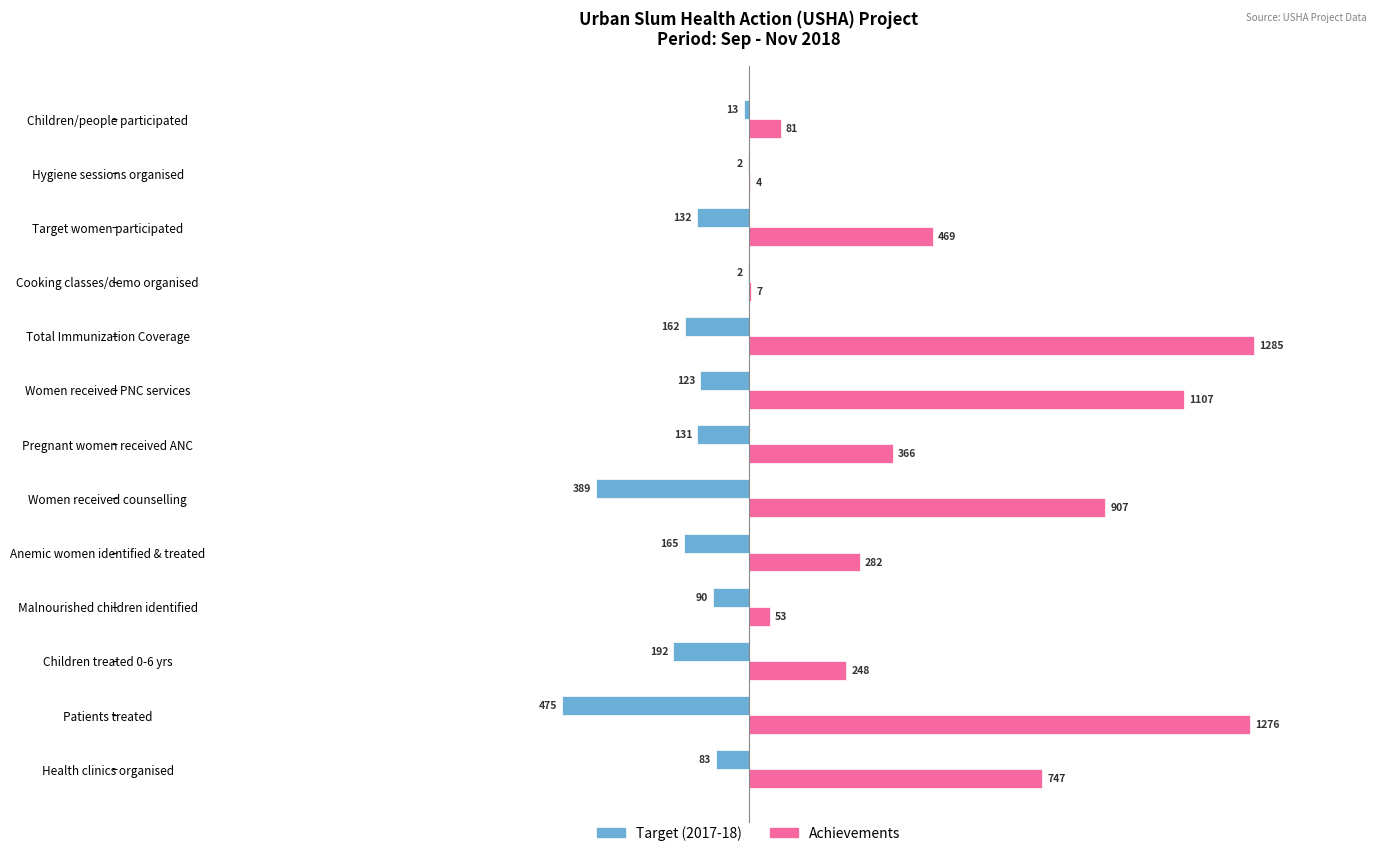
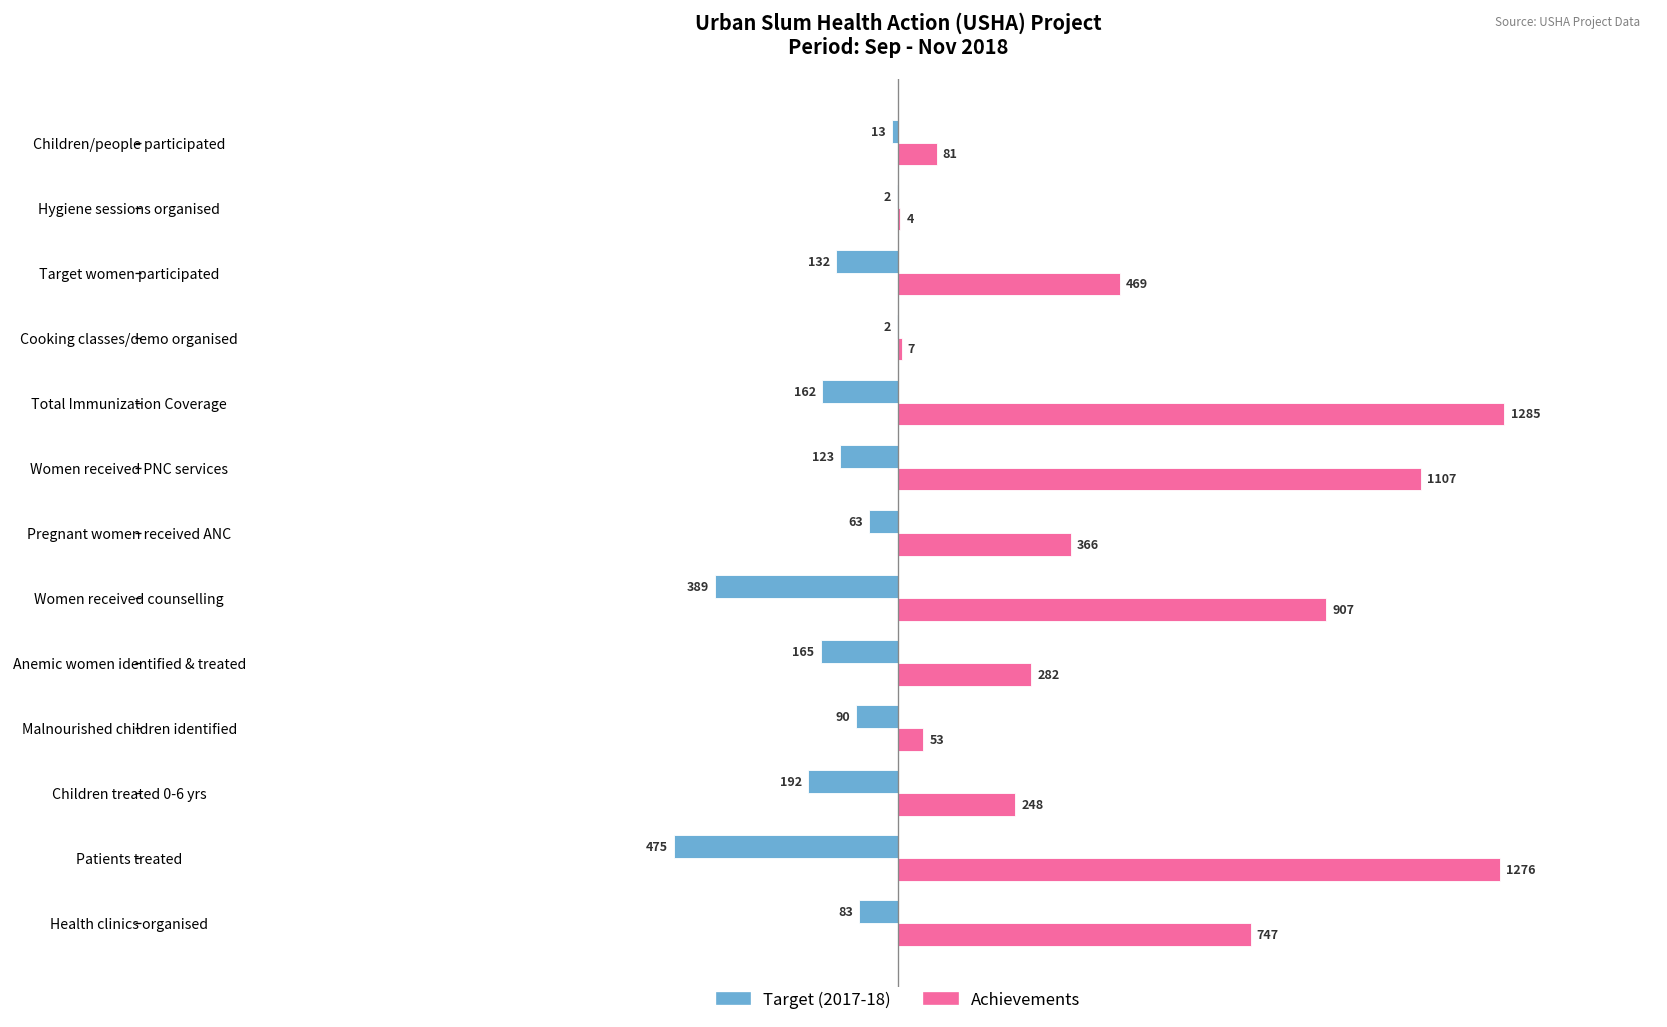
Target (2017-18), Pregnant women received ANC: 131 -> 63
